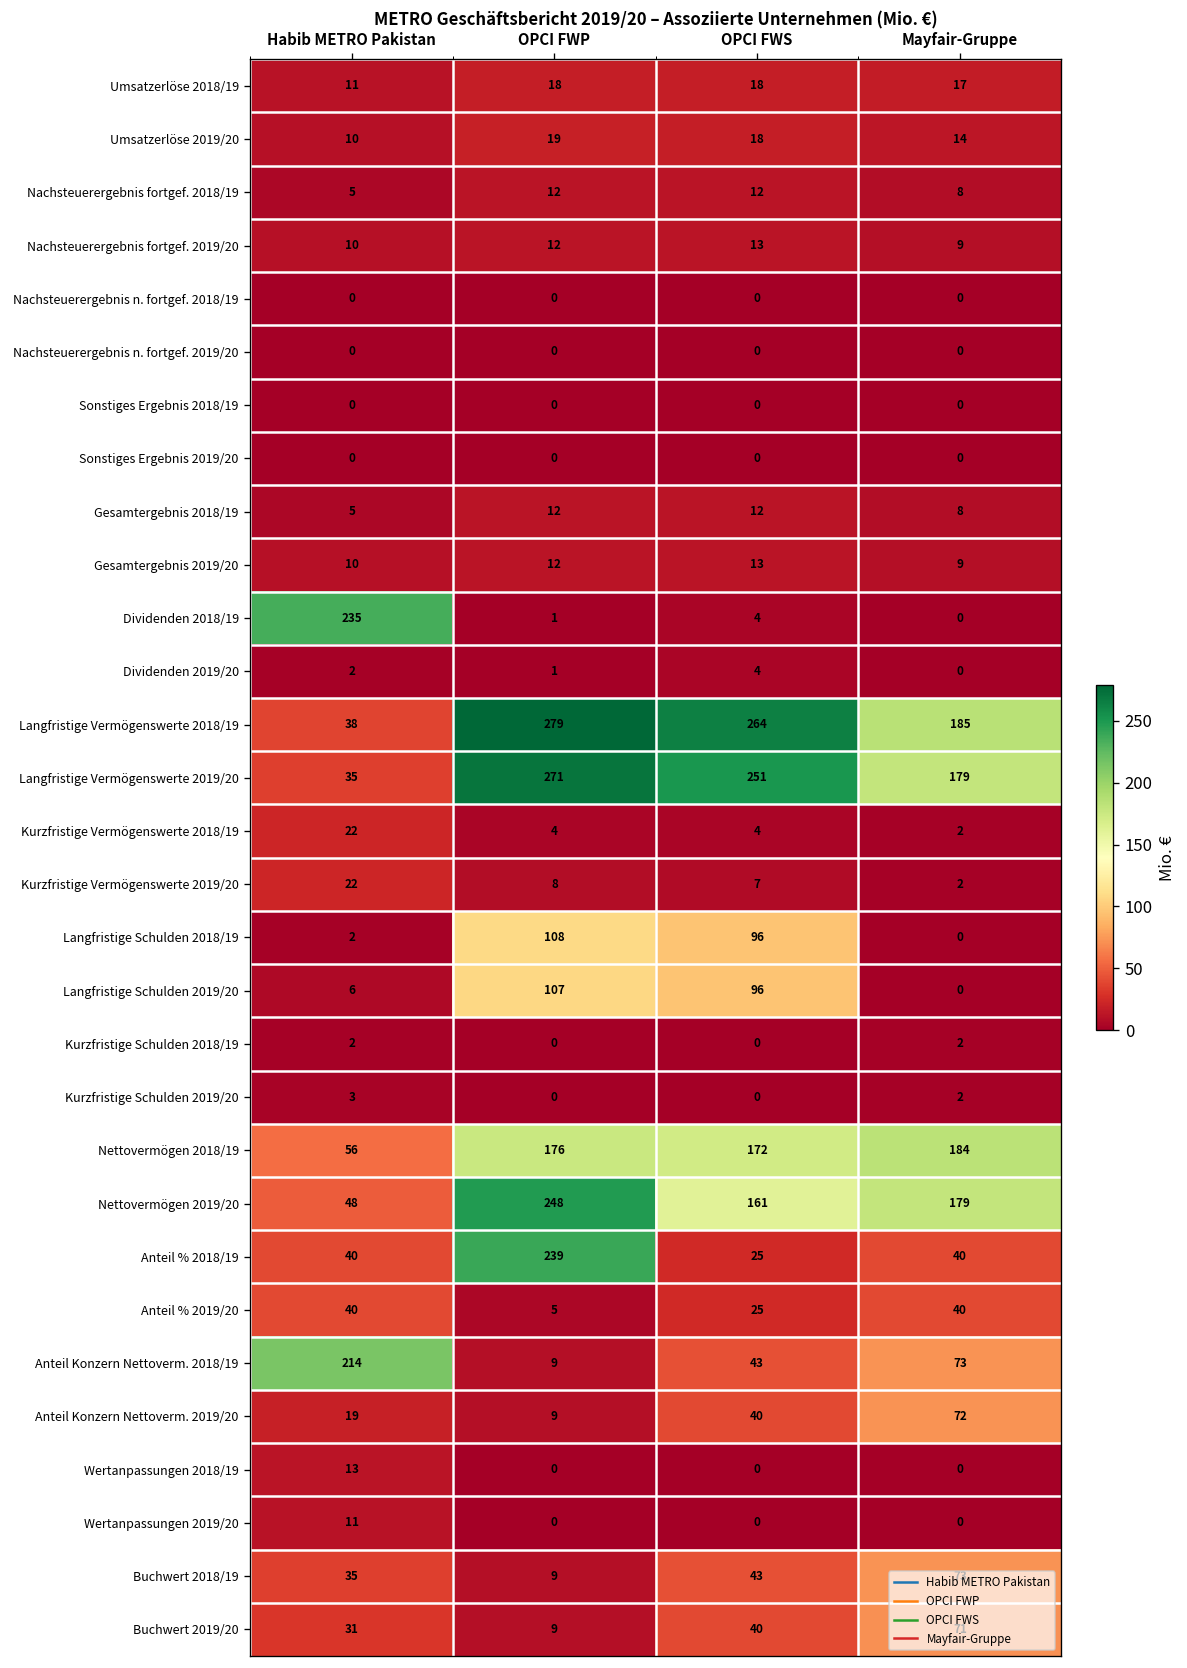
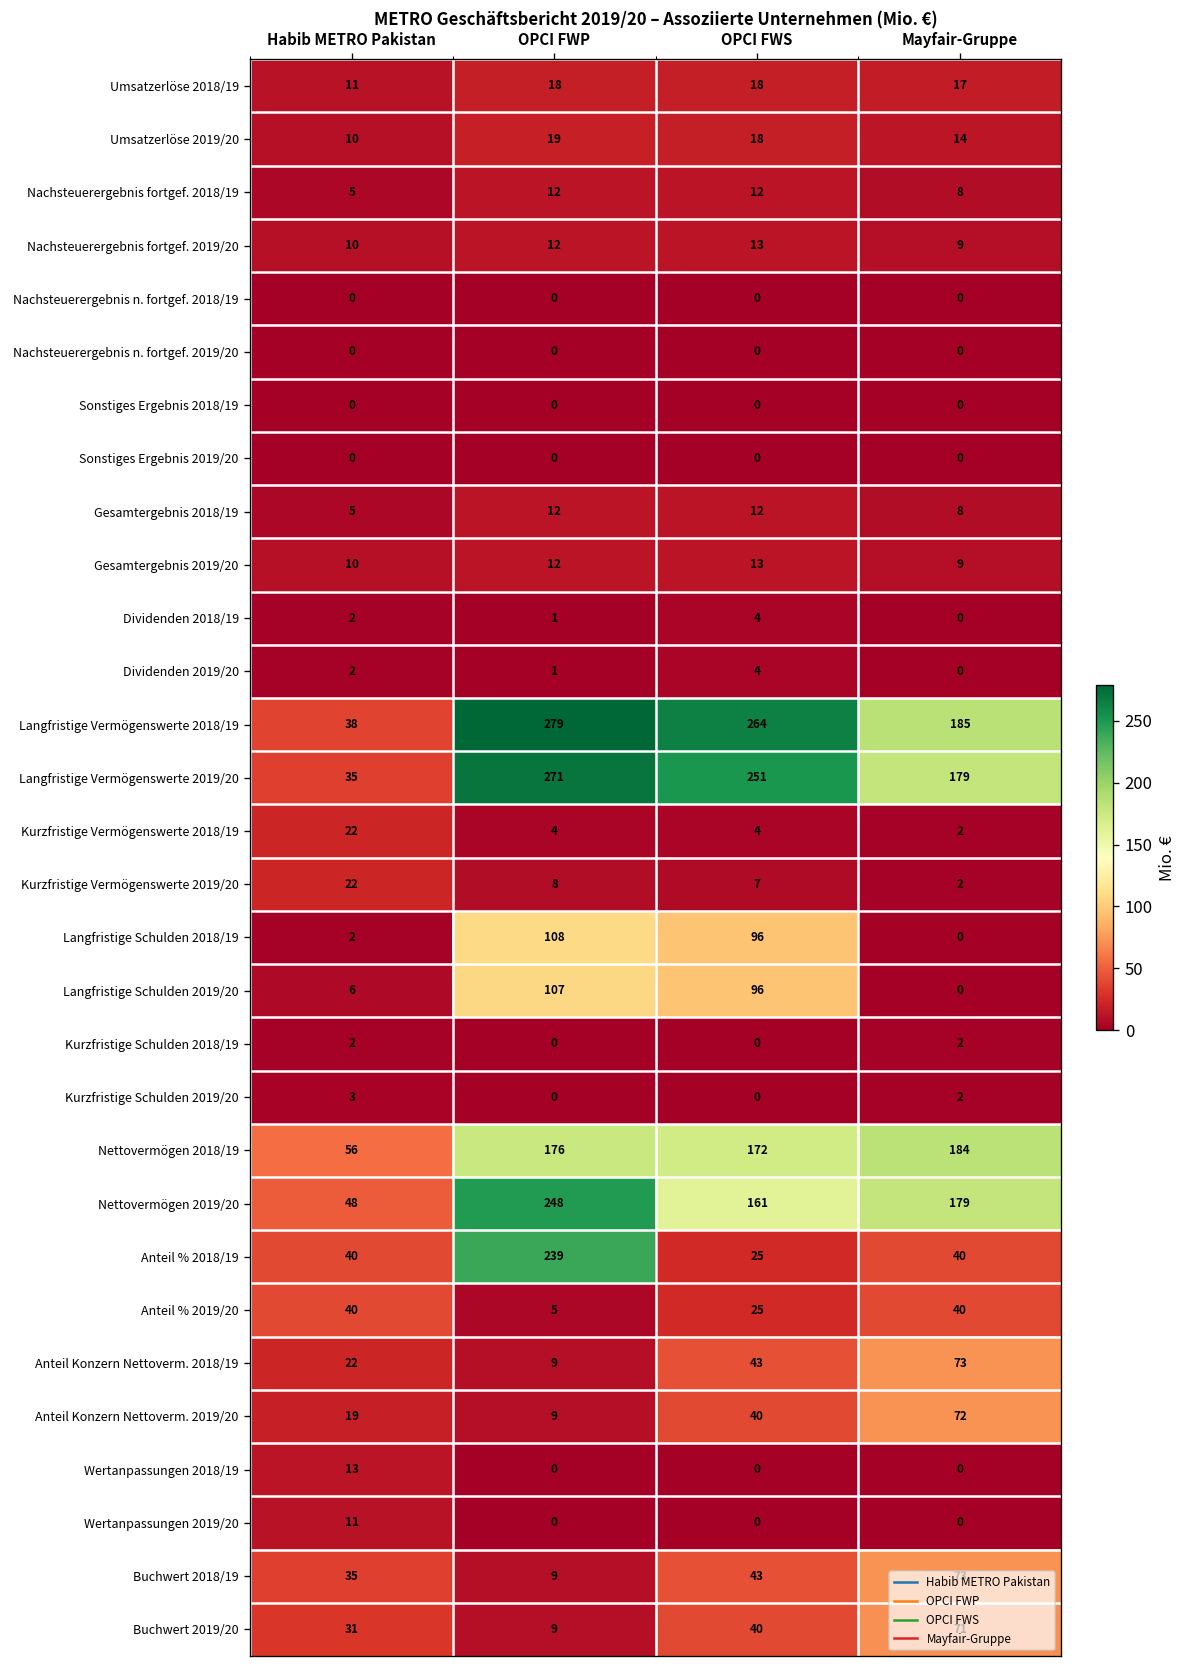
Dividenden 2018/19, Habib METRO Pakistan: 235 -> 2
Anteil Konzern Nettoverm. 2018/19, Habib METRO Pakistan: 214 -> 22
